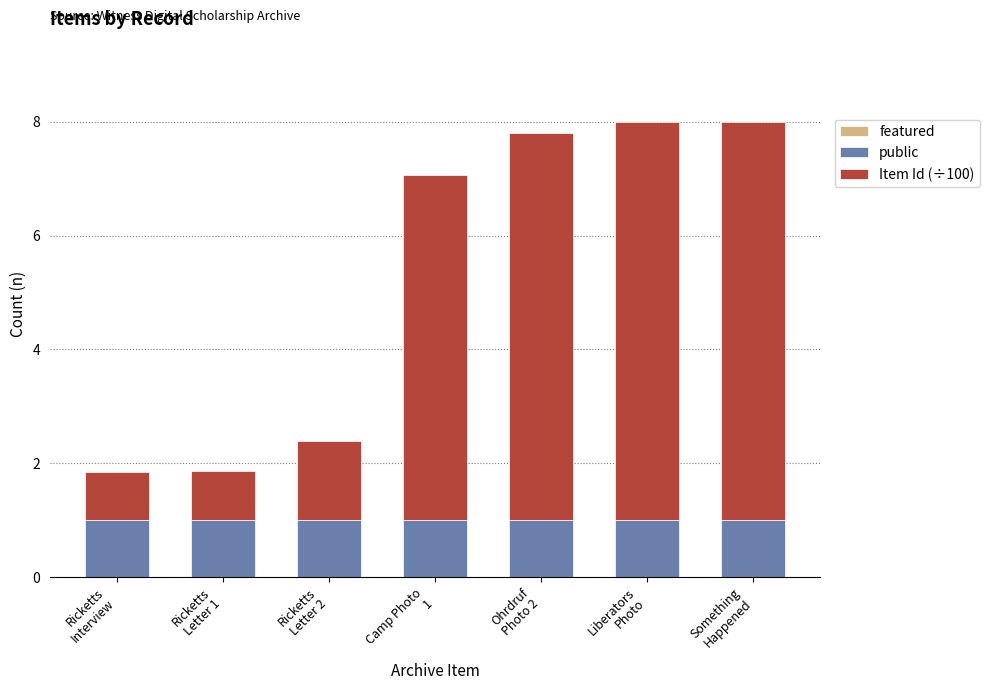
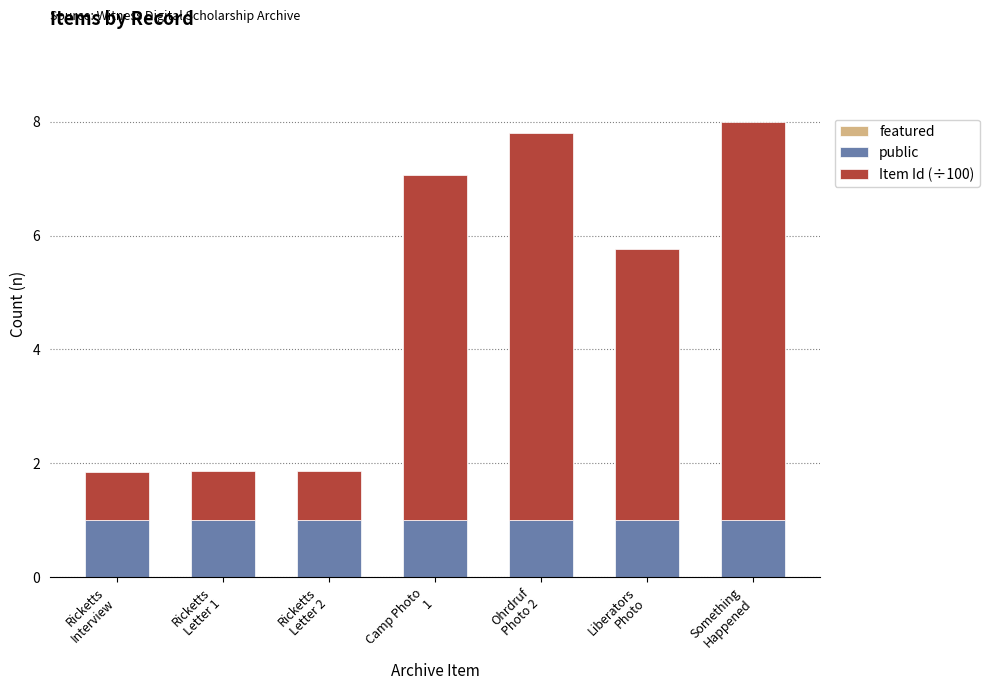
Item Id (÷100), Ricketts Letter 2: 1.4 -> 0.9
Item Id (÷100), Liberators Photo: 7.0 -> 4.8
